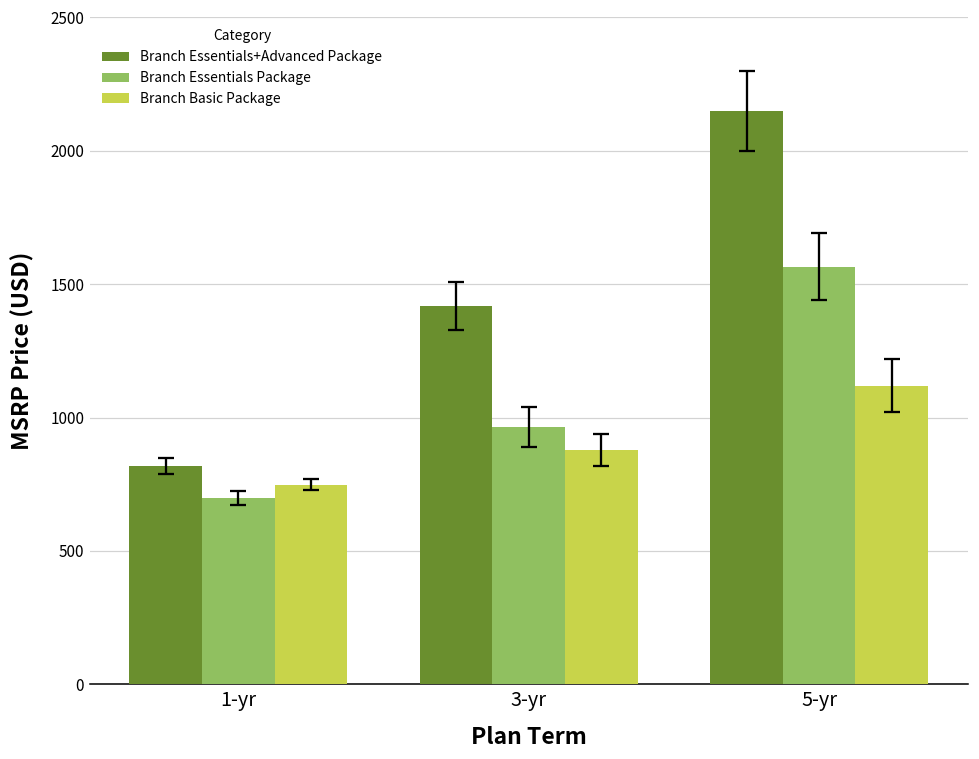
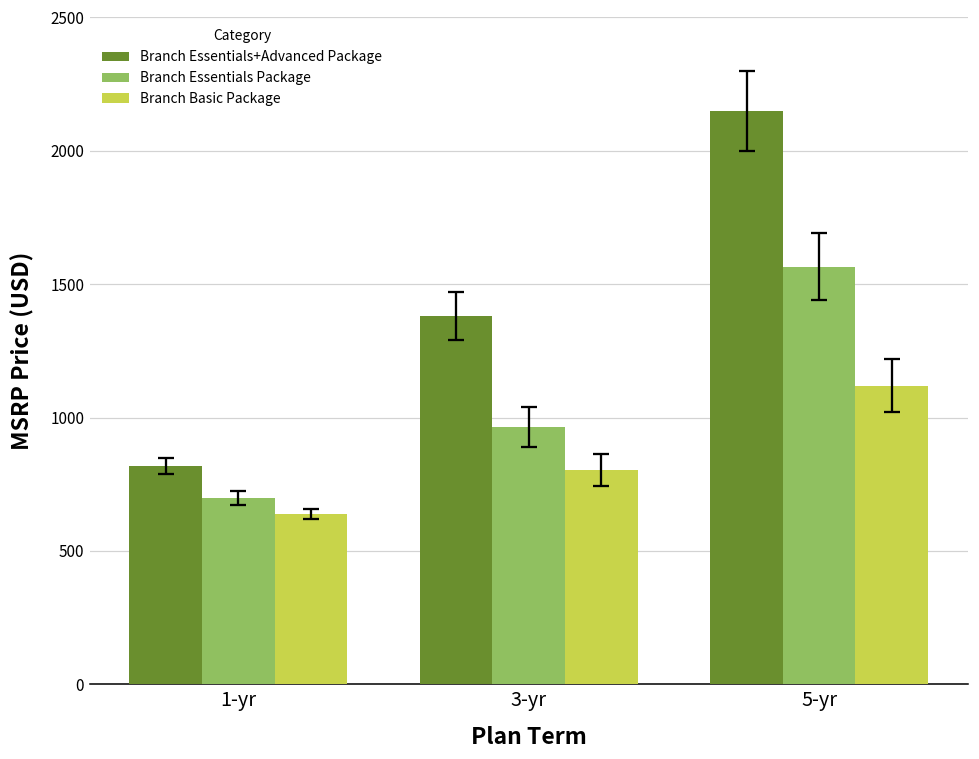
Branch Basic Package, 1-yr: 750 -> 640
Branch Essentials+Advanced Package, 3-yr: 1420 -> 1380
Branch Basic Package, 3-yr: 880 -> 800
